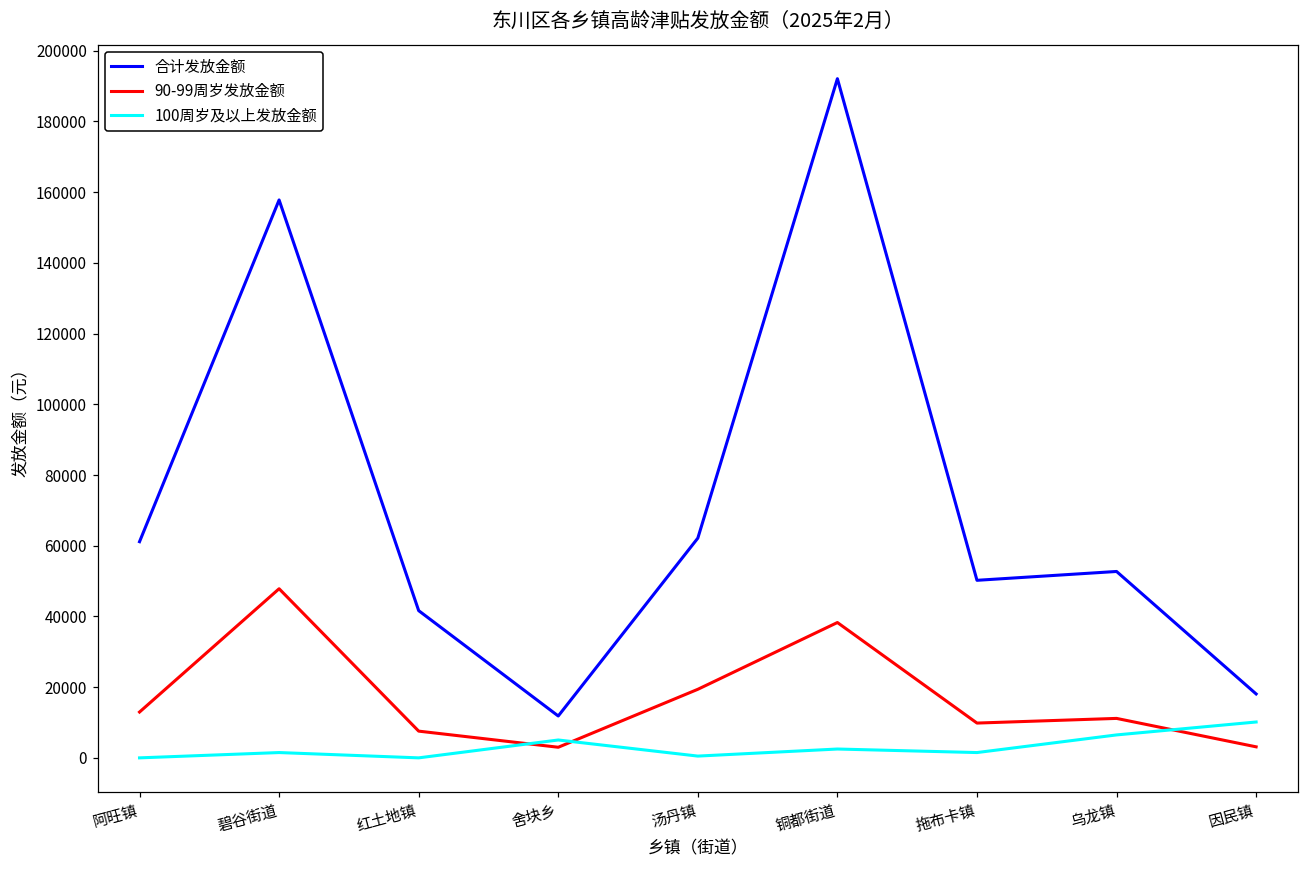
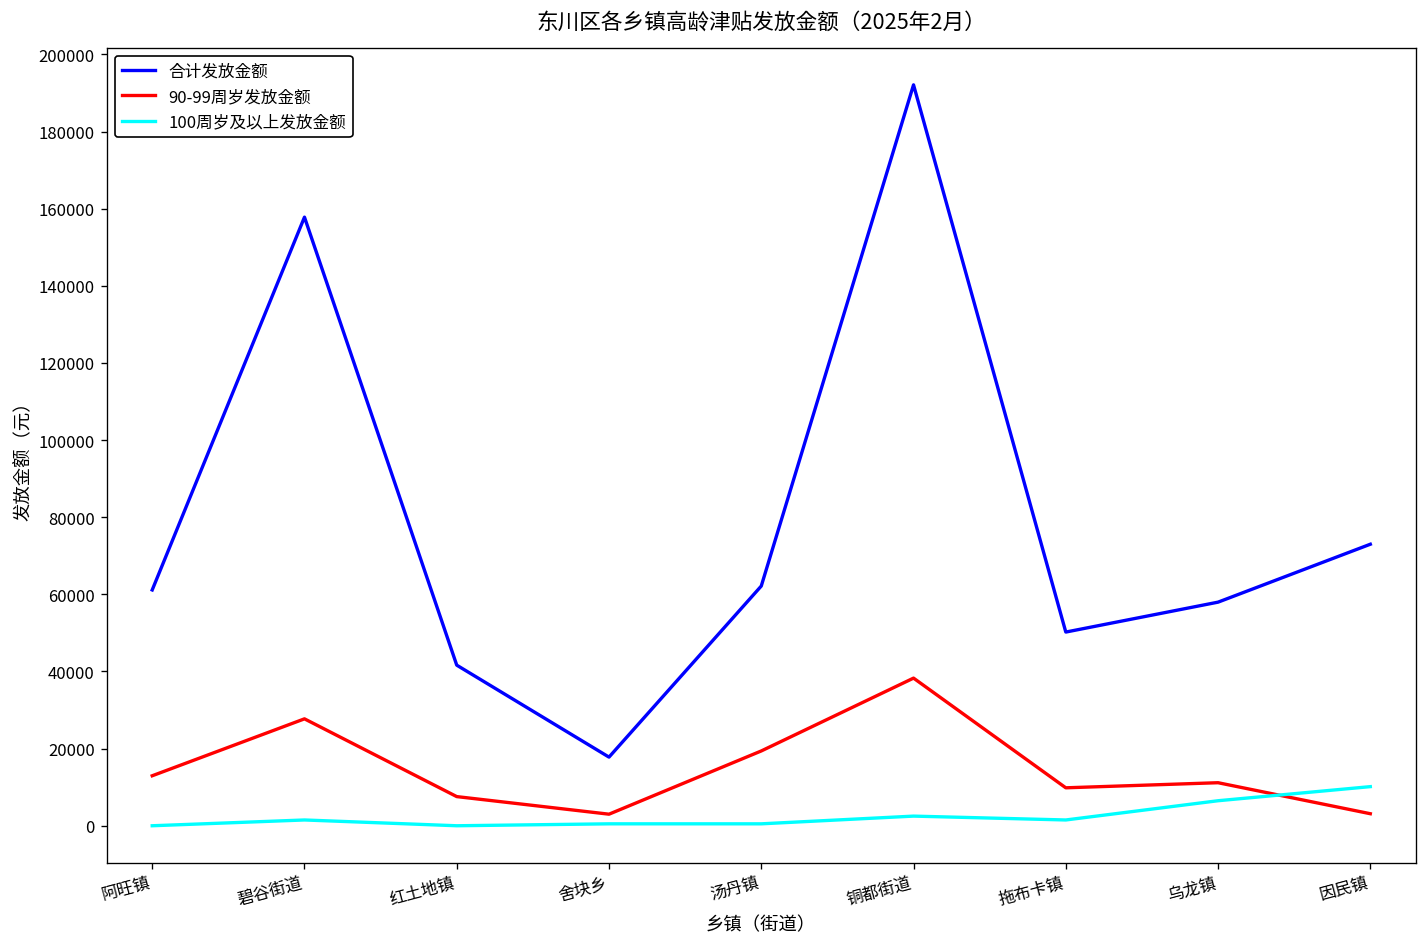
90-99周岁发放金额, 碧谷街道: 48000 -> 28000
合计发放金额, 舍块乡: 12000 -> 18000
100周岁及以上发放金额, 舍块乡: 5000 -> 1000
合计发放金额, 乌龙镇: 53000 -> 58000
合计发放金额, 因民镇: 18000 -> 73000
